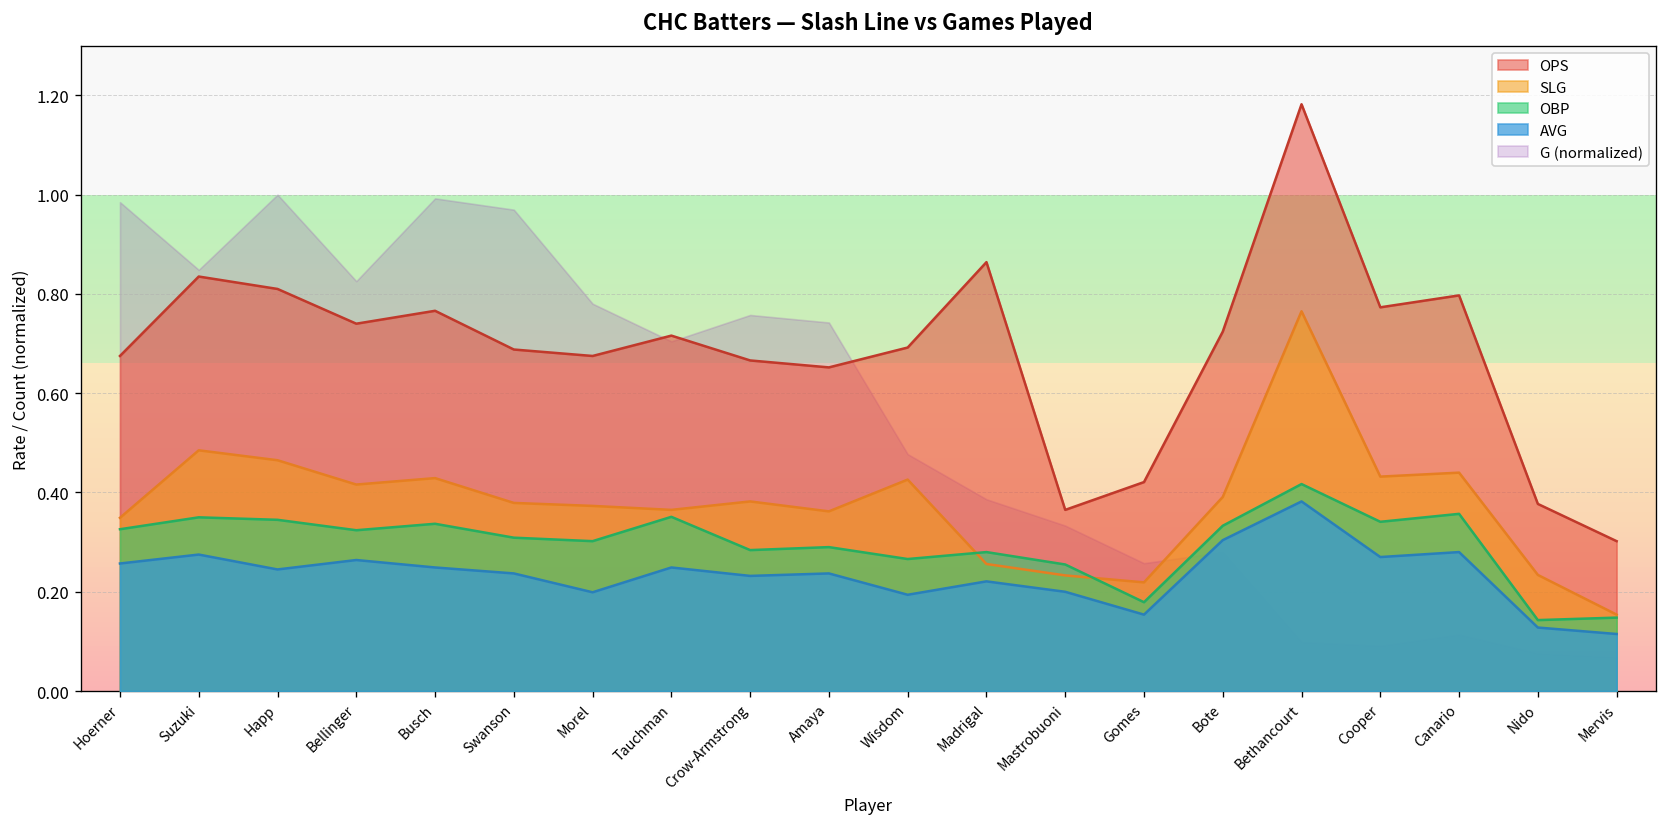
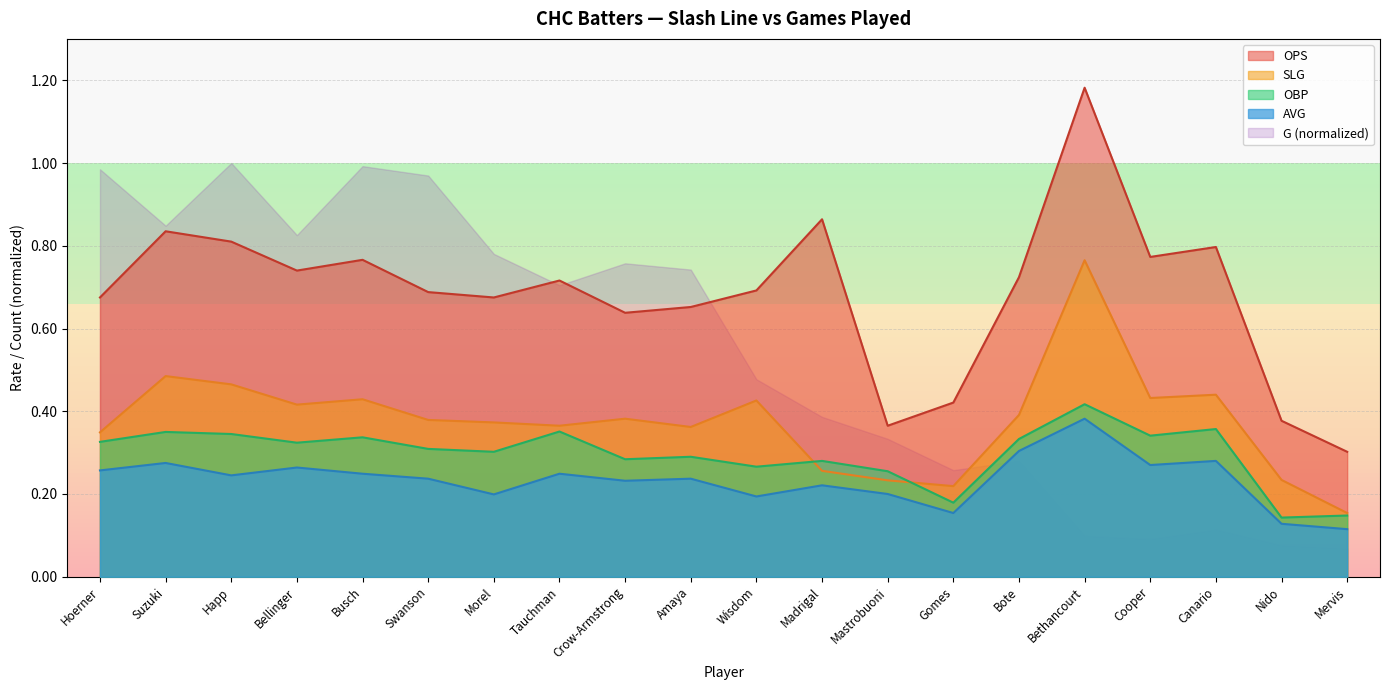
OPS, Crow-Armstrong: 0.67 -> 0.64
